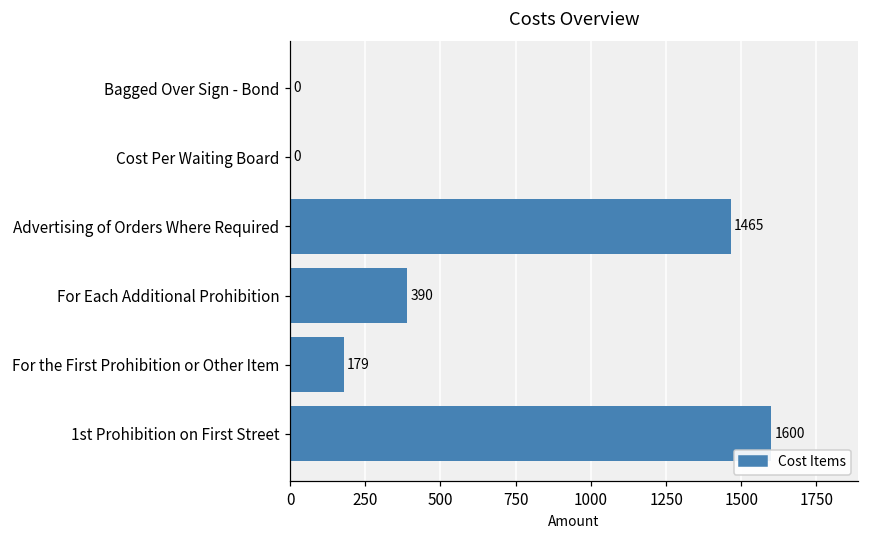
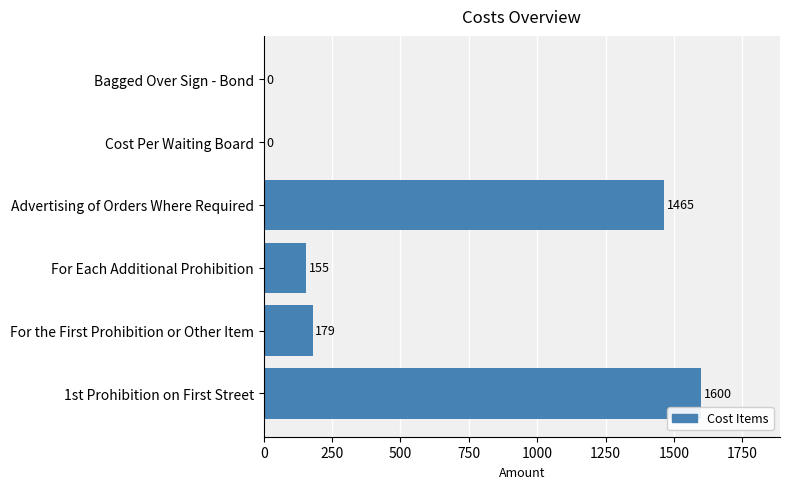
For Each Additional Prohibition: 390 -> 155
